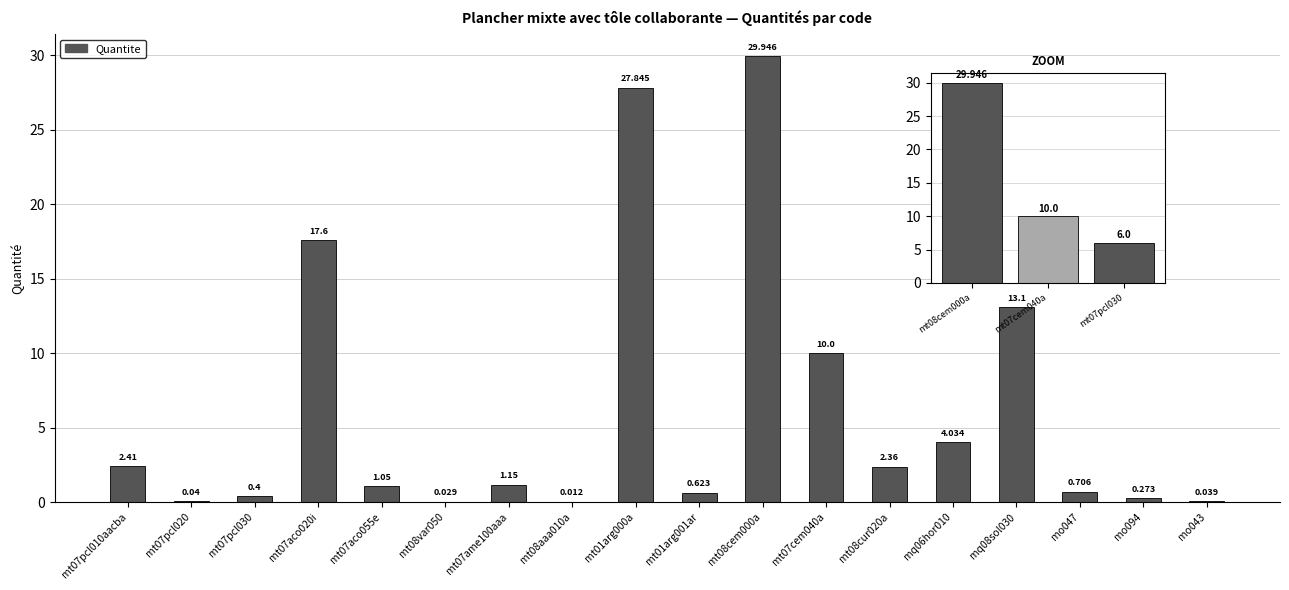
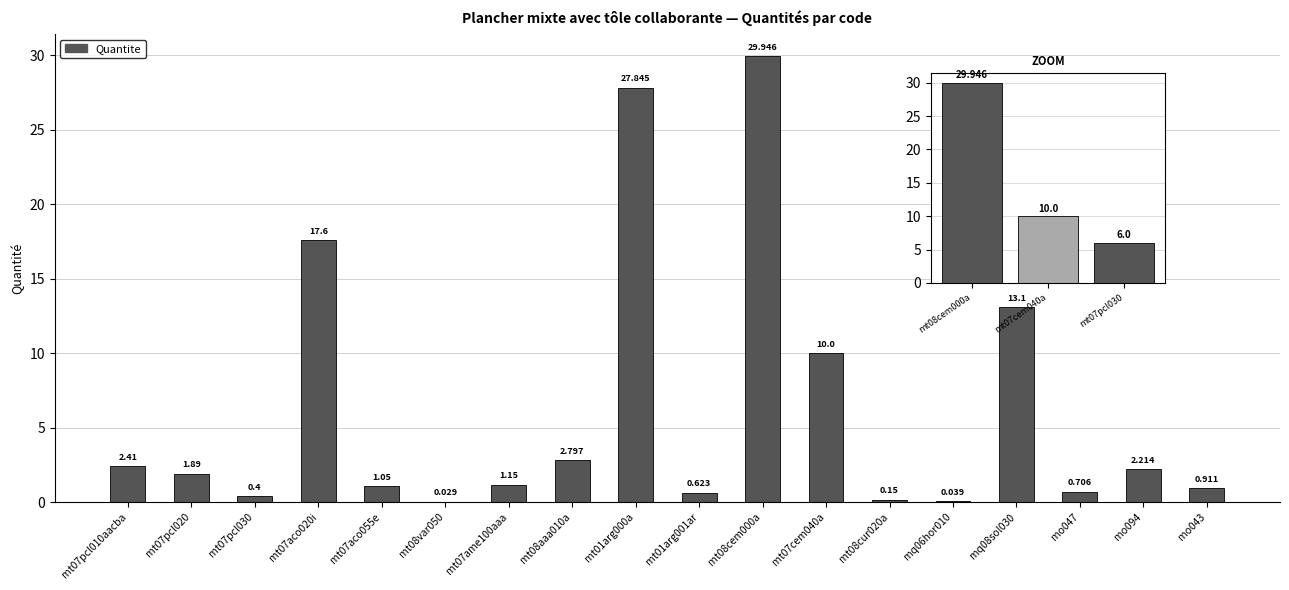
Plancher mixte avec tôle collaborante — Quantités par code, mt07pcl020: 0.04 -> 1.89
Plancher mixte avec tôle collaborante — Quantités par code, mt08aaa010a: 0.012 -> 2.797
Plancher mixte avec tôle collaborante — Quantités par code, mt08cur020a: 2.36 -> 0.15
Plancher mixte avec tôle collaborante — Quantités par code, mq06hor010: 4.034 -> 0.039
Plancher mixte avec tôle collaborante — Quantités par code, mo094: 0.273 -> 2.214
Plancher mixte avec tôle collaborante — Quantités par code, mo043: 0.039 -> 0.911
